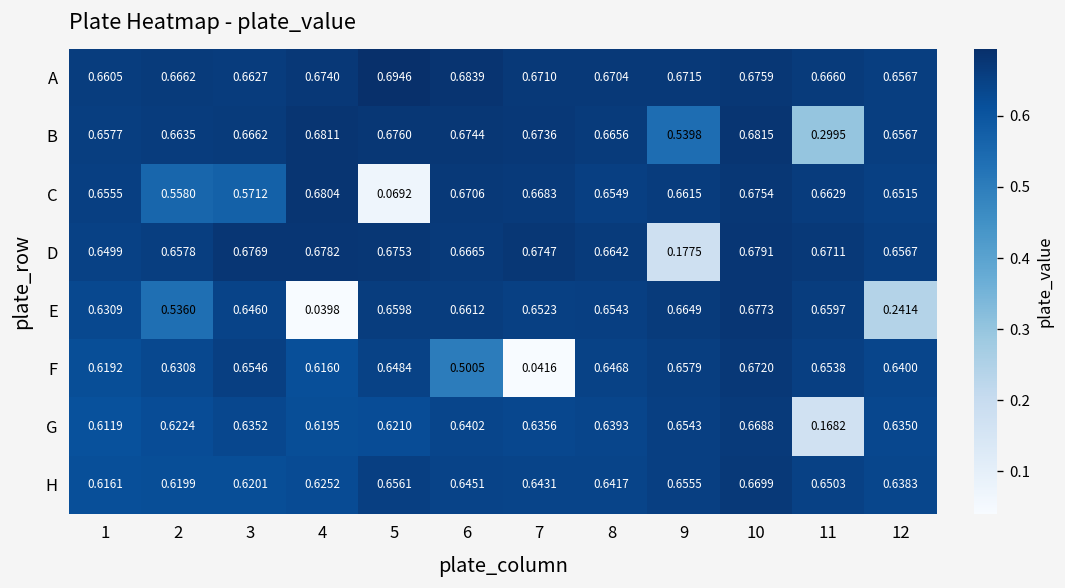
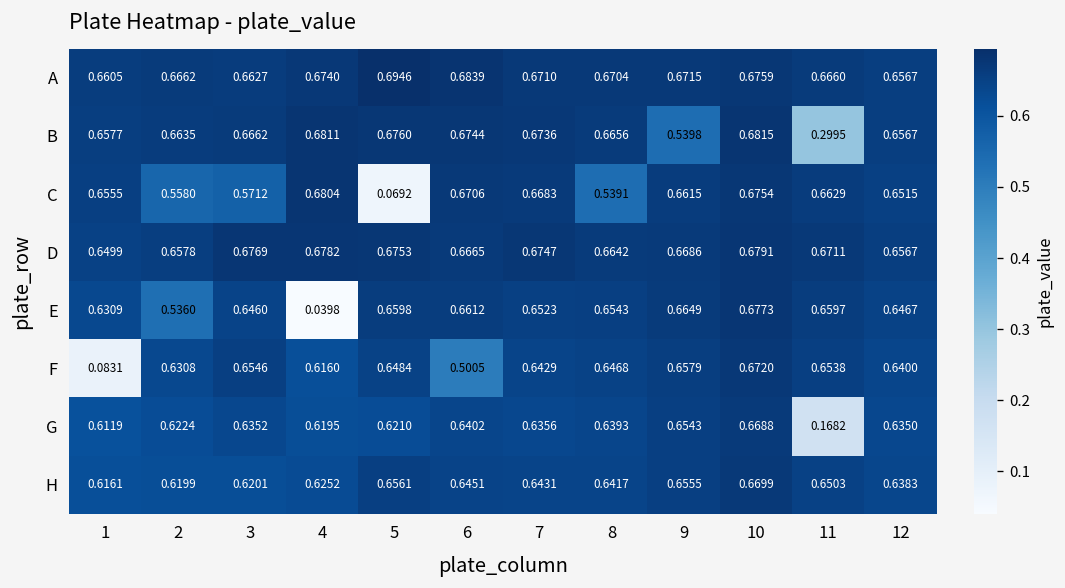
C, 8: 0.6549 -> 0.5391
D, 9: 0.1775 -> 0.6686
E, 12: 0.2414 -> 0.6467
F, 1: 0.6192 -> 0.0831
F, 7: 0.0416 -> 0.6429
